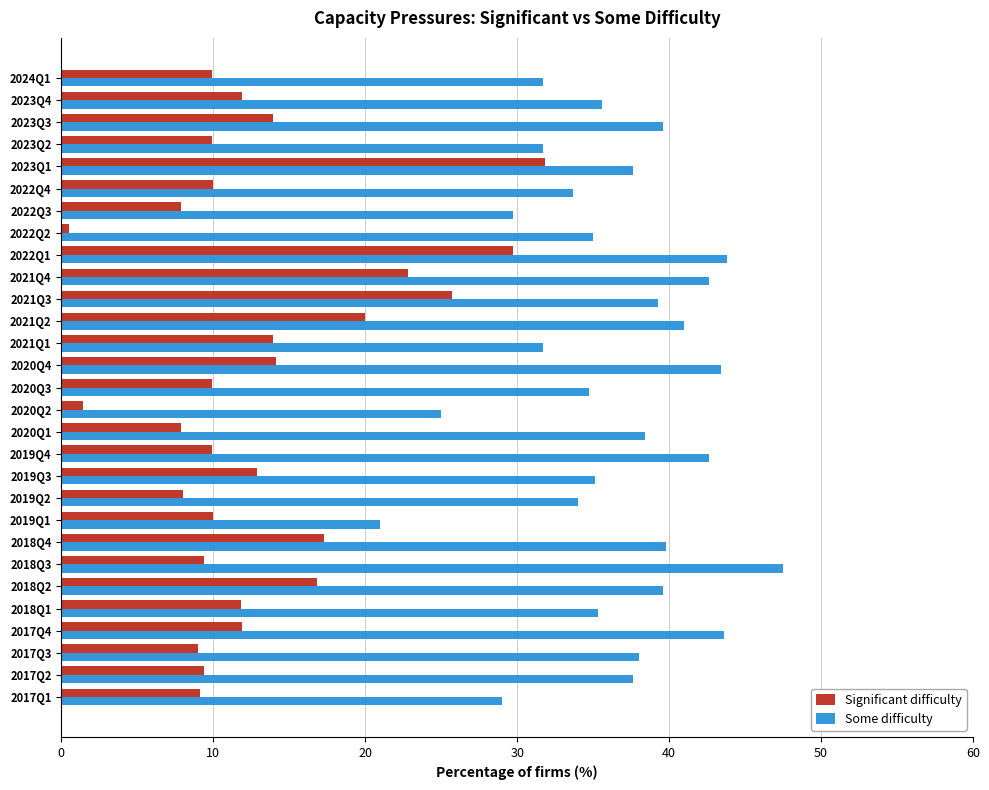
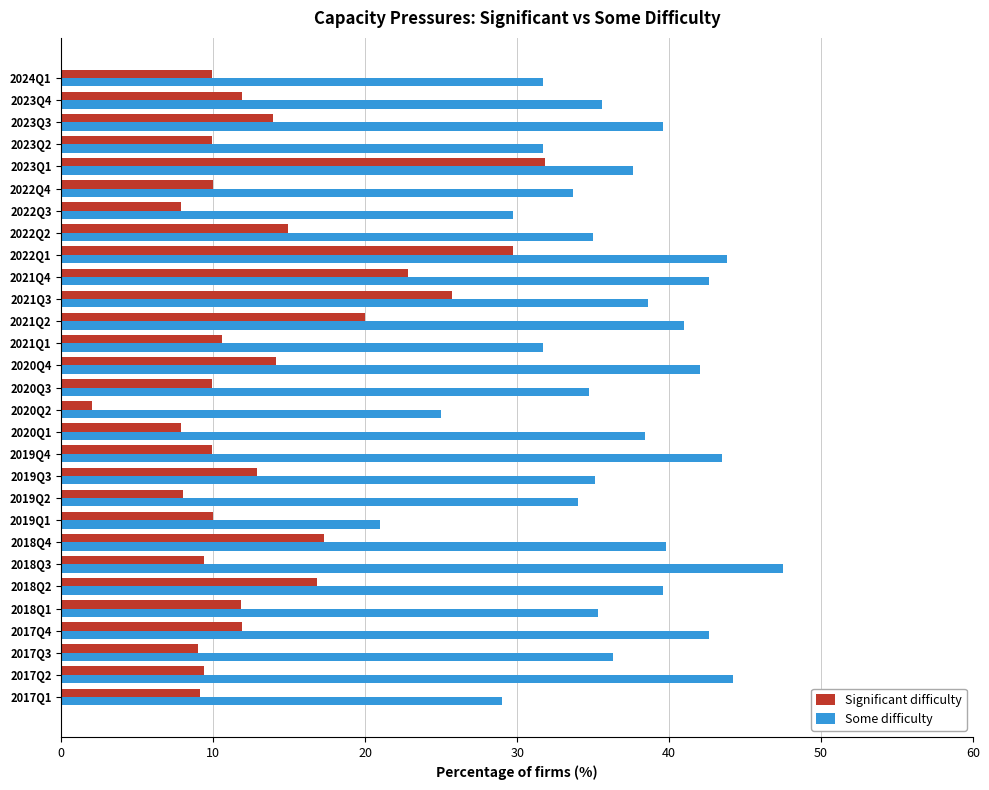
Significant difficulty, 2022Q2: 0.5 -> 14.9
Some difficulty, 2021Q3: 39.3 -> 38.6
Significant difficulty, 2021Q1: 13.9 -> 10.6
Some difficulty, 2020Q4: 43.4 -> 42.0
Significant difficulty, 2020Q2: 1.4 -> 2.0
Some difficulty, 2019Q4: 42.6 -> 43.5
Some difficulty, 2017Q4: 43.6 -> 42.6
Some difficulty, 2017Q3: 38.0 -> 36.3
Some difficulty, 2017Q2: 37.6 -> 44.2
